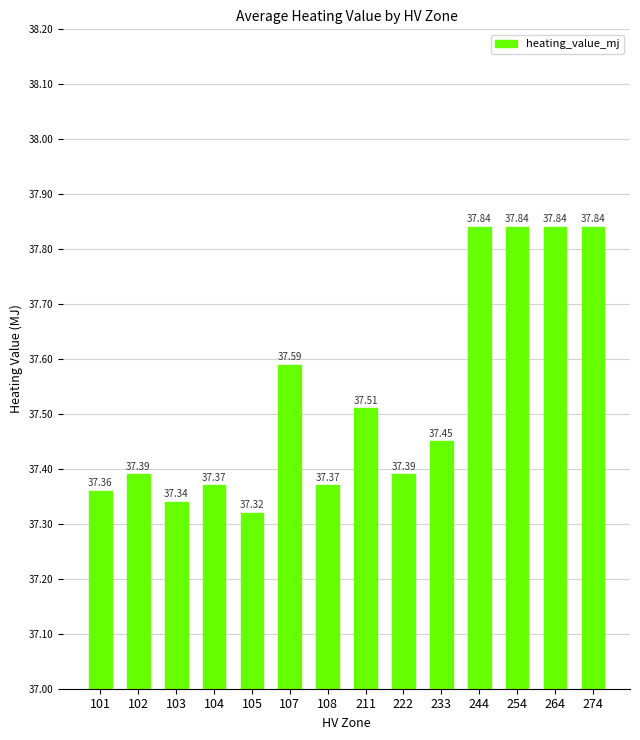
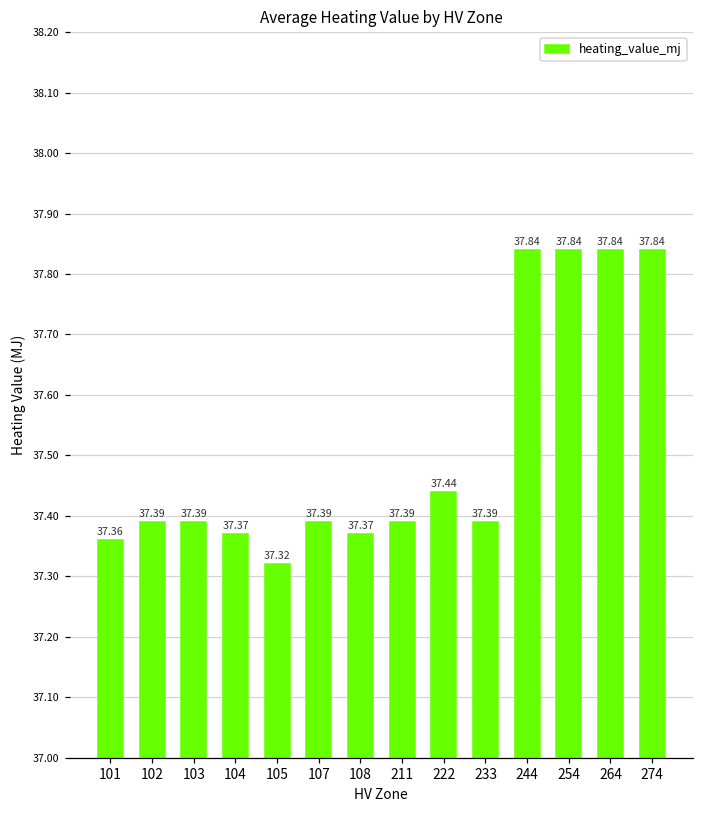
103: 37.34 -> 37.39
107: 37.59 -> 37.39
211: 37.51 -> 37.39
222: 37.39 -> 37.44
233: 37.45 -> 37.39
